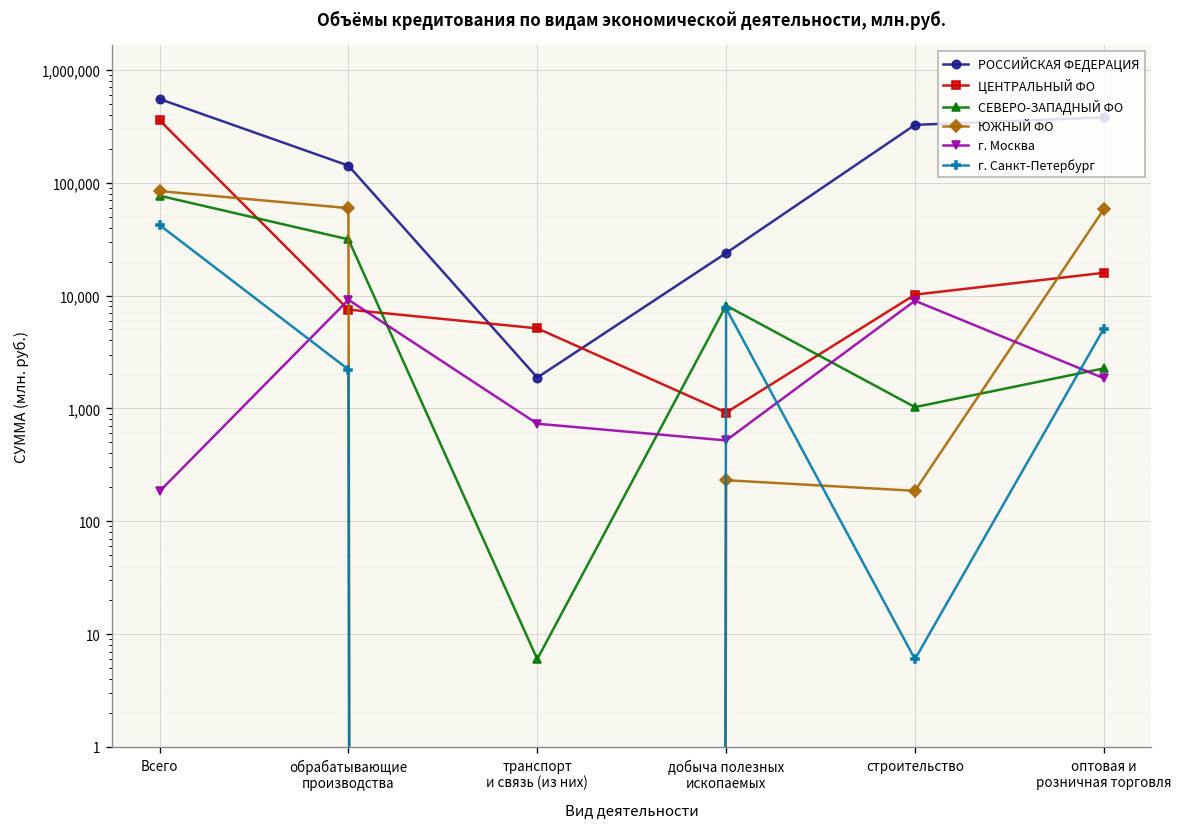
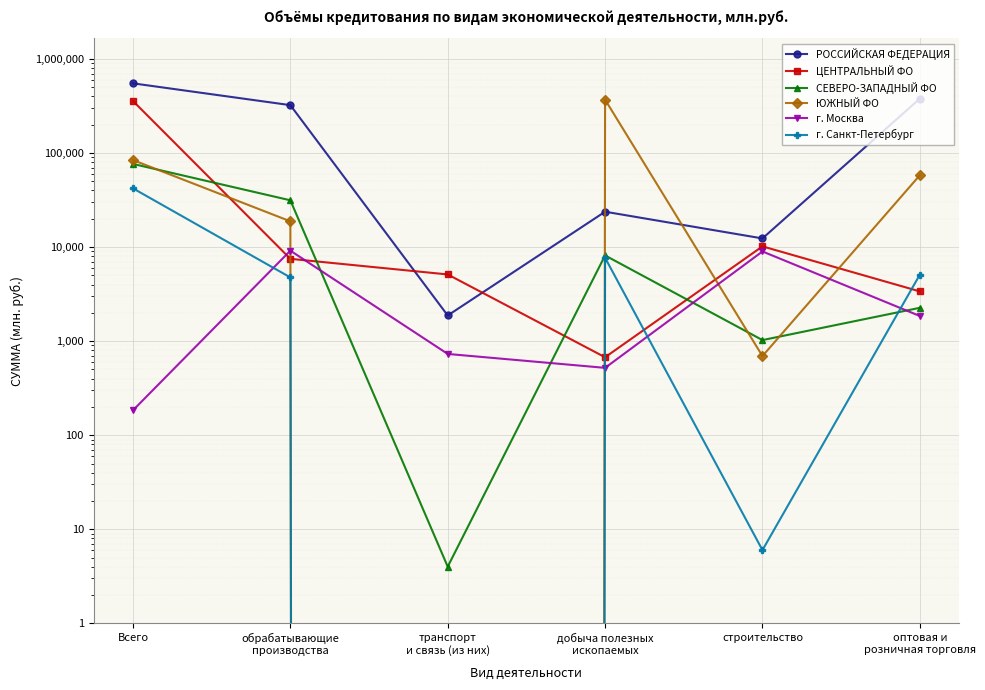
РОССИЙСКАЯ ФЕДЕРАЦИЯ, обрабатывающие производства: 140,000 -> 320,000
ЮЖНЫЙ ФО, обрабатывающие производства: 60,000 -> 19,000
г. Санкт-Петербург, обрабатывающие производства: 2,200 -> 5,000
СЕВЕРО-ЗАПАДНЫЙ ФО, транспорт и связь (из них): 6 -> 4
ЦЕНТРАЛЬНЫЙ ФО, добыча полезных ископаемых: 900 -> 700
ЮЖНЫЙ ФО, добыча полезных ископаемых: 230 -> 370,000
РОССИЙСКАЯ ФЕДЕРАЦИЯ, строительство: 330,000 -> 12,000
ЮЖНЫЙ ФО, строительство: 190 -> 700
ЦЕНТРАЛЬНЫЙ ФО, оптовая и розничная торговля: 16,000 -> 3,400
